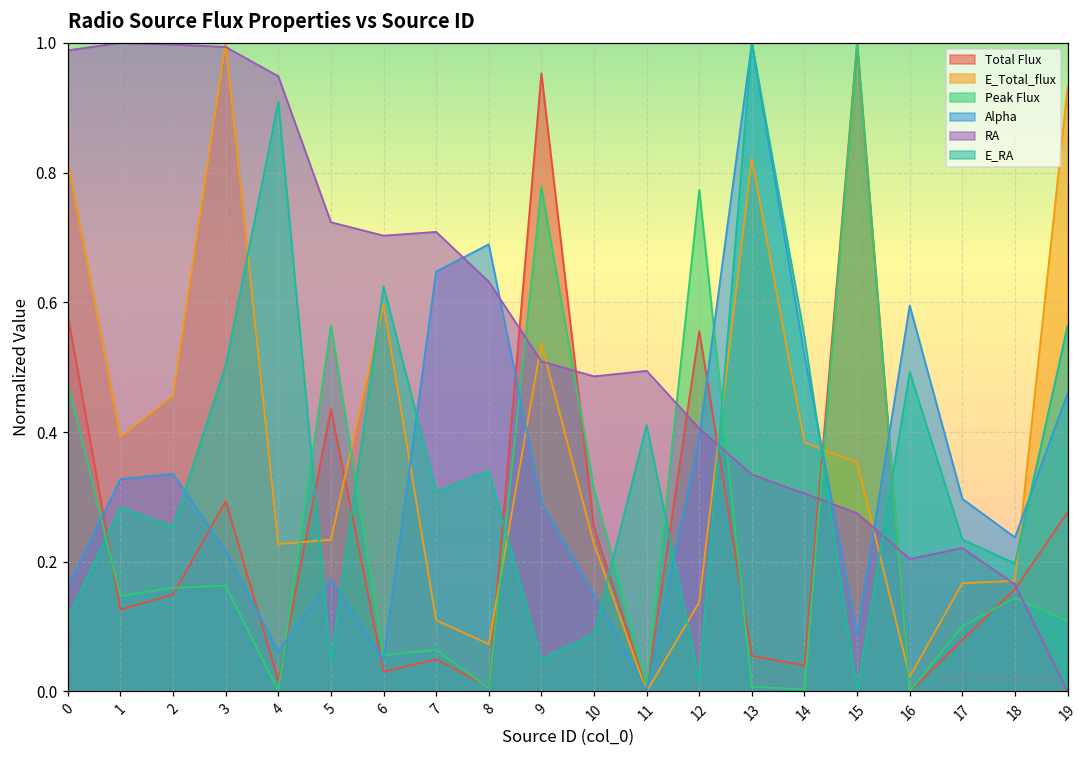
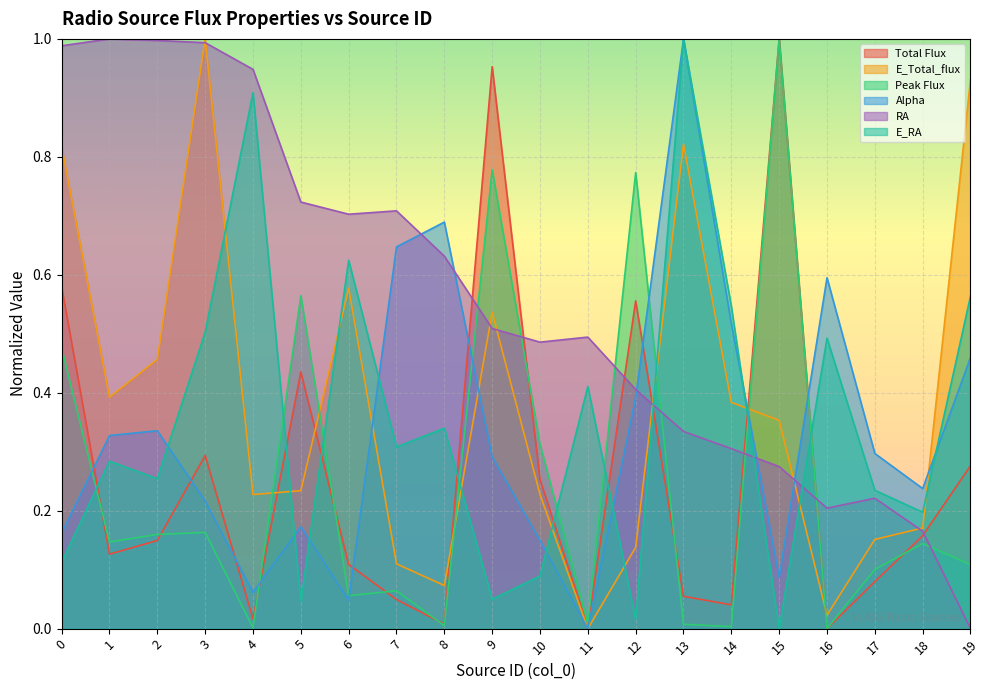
Total Flux, 6: 0.03 -> 0.11
E_Total_flux, 6: 0.60 -> 0.58
E_Total_flux, 17: 0.17 -> 0.15
